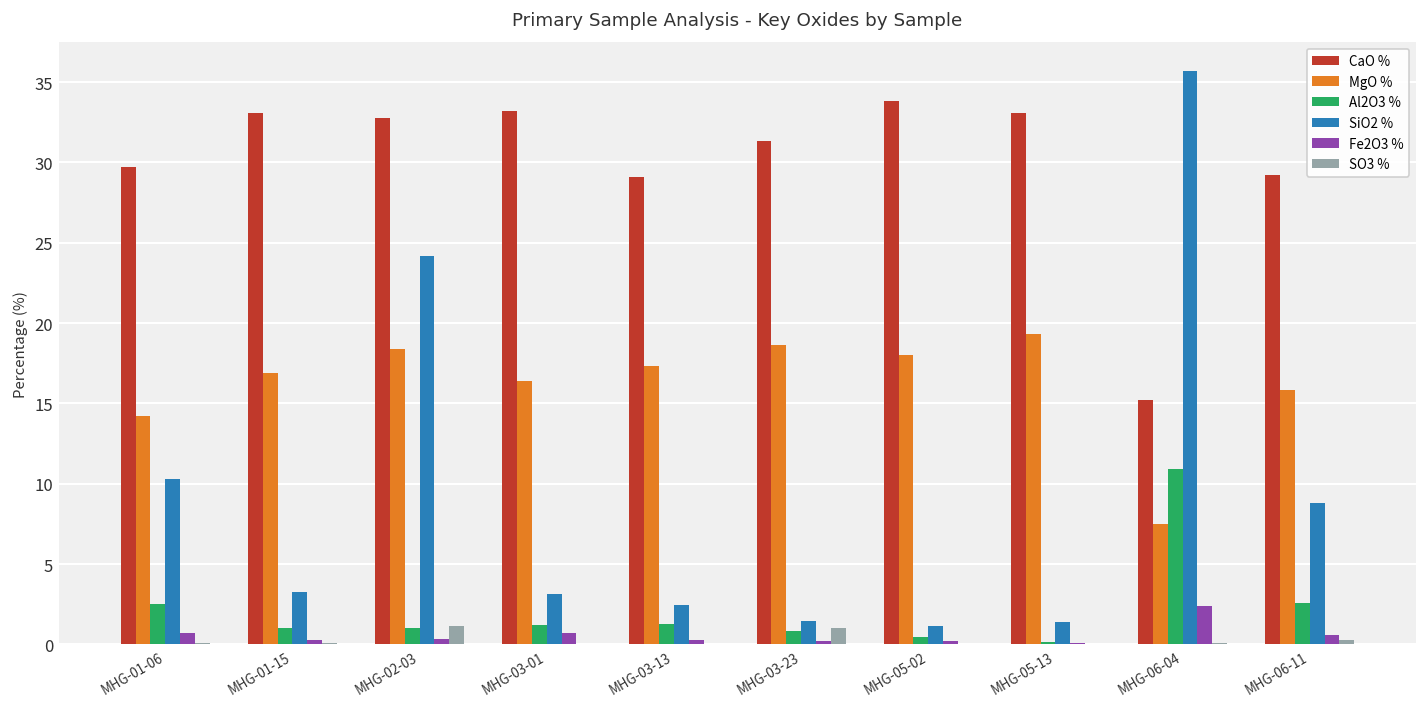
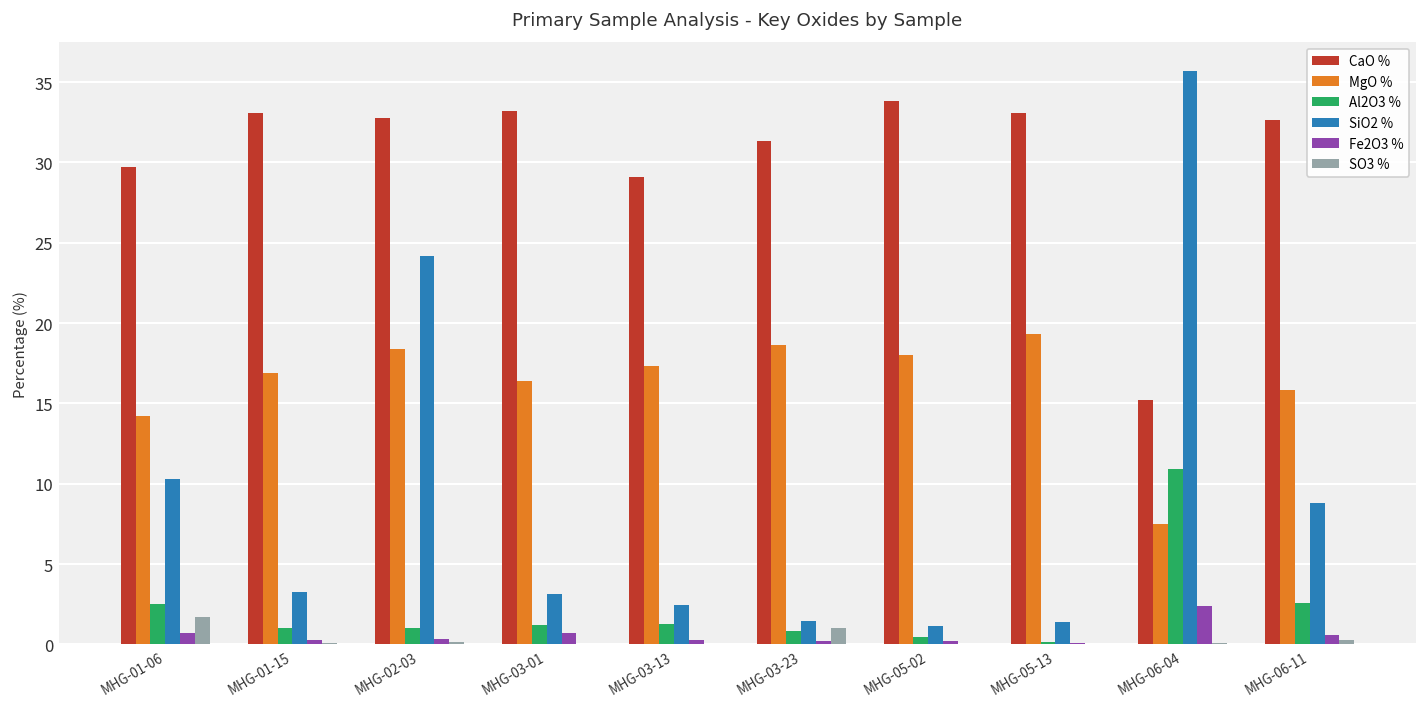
SO3 %, MHG-01-06: 0.1 -> 1.7
SO3 %, MHG-02-03: 1.1 -> 0.1
CaO %, MHG-06-11: 29.2 -> 32.6
